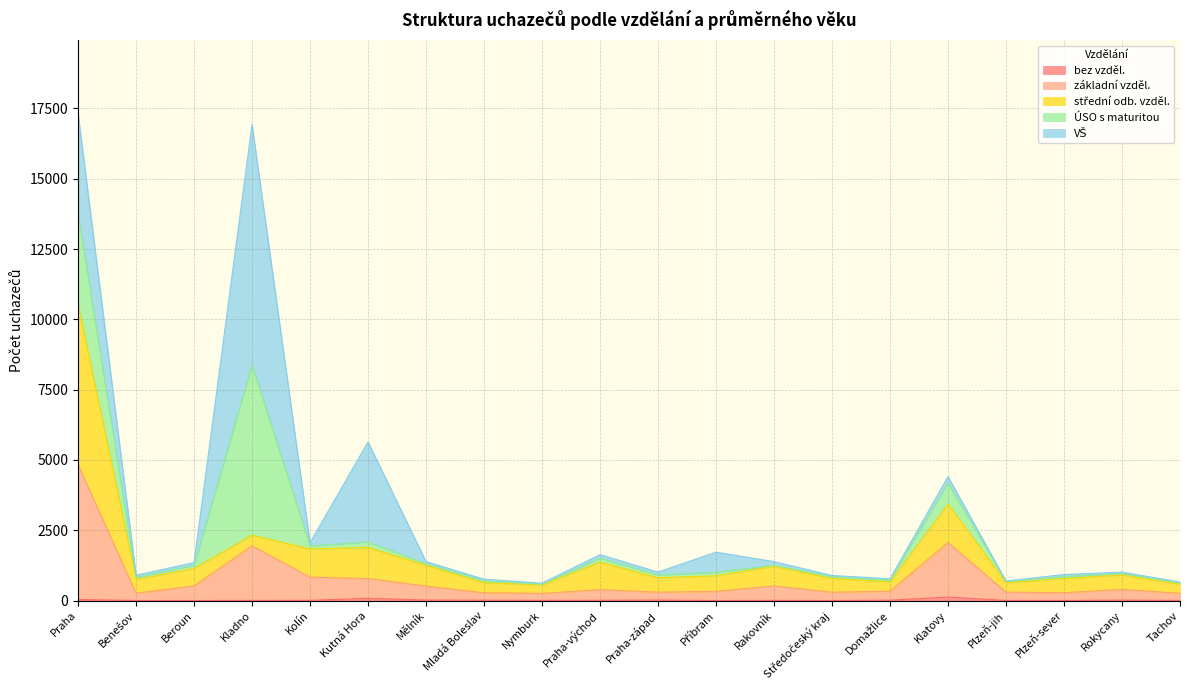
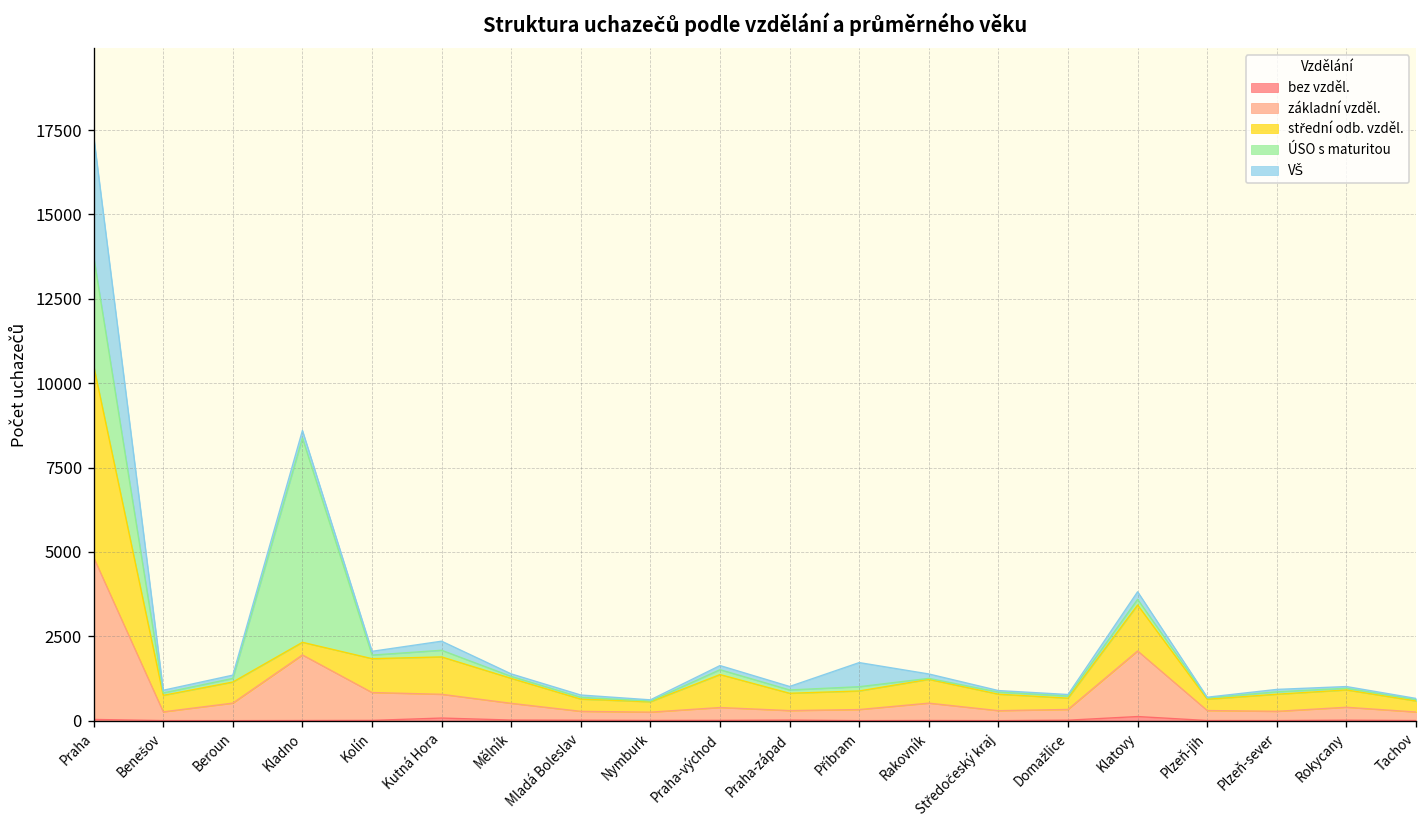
VŠ, Kladno: 8600 -> 200
VŠ, Kutná Hora: 3600 -> 300
ÚSO s maturitou, Klatovy: 800 -> 200
